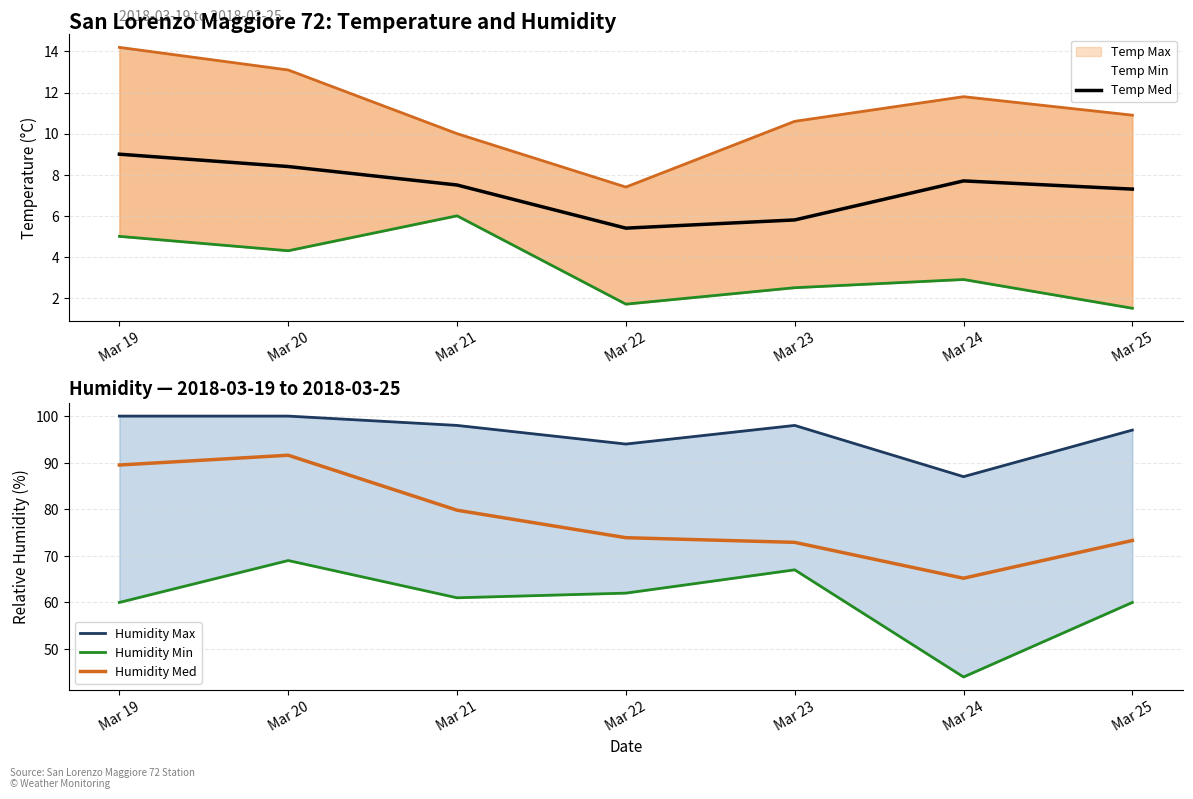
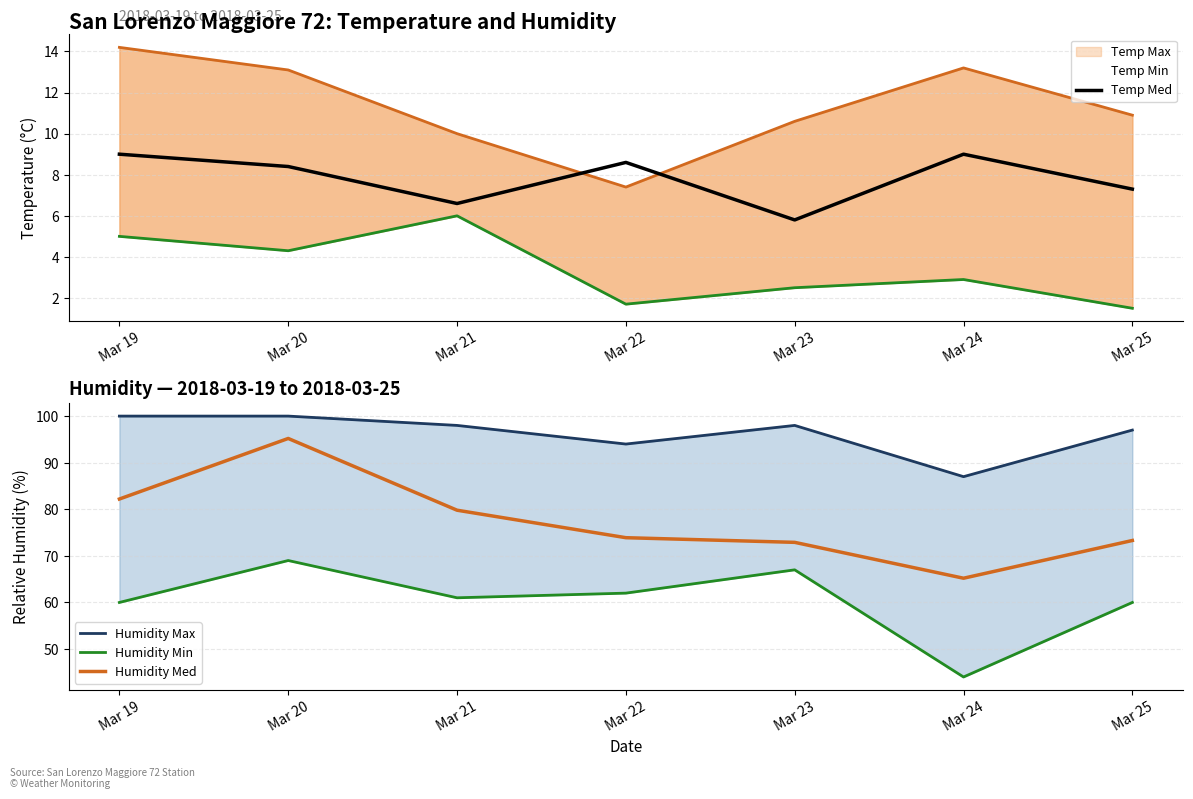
San Lorenzo Maggiore 72: Temperature and Humidity, Temp Med, Mar 21: 7.5 -> 6.6
San Lorenzo Maggiore 72: Temperature and Humidity, Temp Med, Mar 22: 5.4 -> 8.6
San Lorenzo Maggiore 72: Temperature and Humidity, Temp Max, Mar 24: 11.8 -> 13.2
San Lorenzo Maggiore 72: Temperature and Humidity, Temp Med, Mar 24: 7.7 -> 9.0
Humidity — 2018-03-19 to 2018-03-25, Humidity Med, Mar 19: 90 -> 82
Humidity — 2018-03-19 to 2018-03-25, Humidity Med, Mar 20: 92 -> 95
